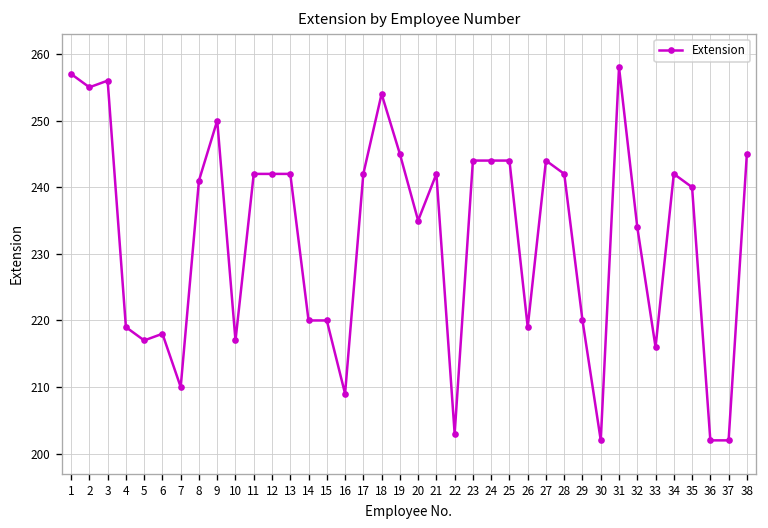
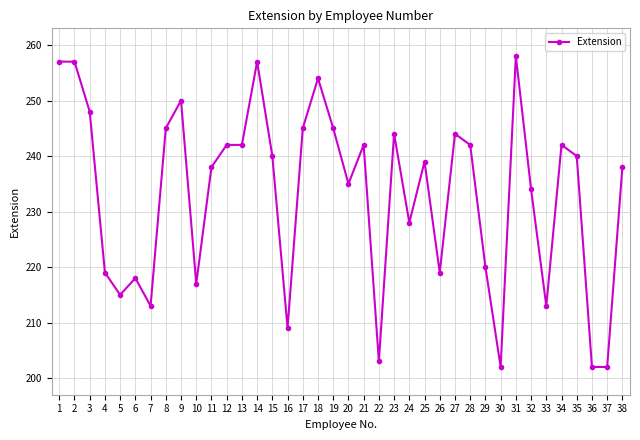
2: 255 -> 257
3: 256 -> 248
5: 217 -> 215
7: 210 -> 213
8: 241 -> 245
11: 242 -> 238
14: 220 -> 257
15: 220 -> 240
17: 242 -> 245
24: 244 -> 228
25: 244 -> 239
33: 216 -> 213
38: 245 -> 238
